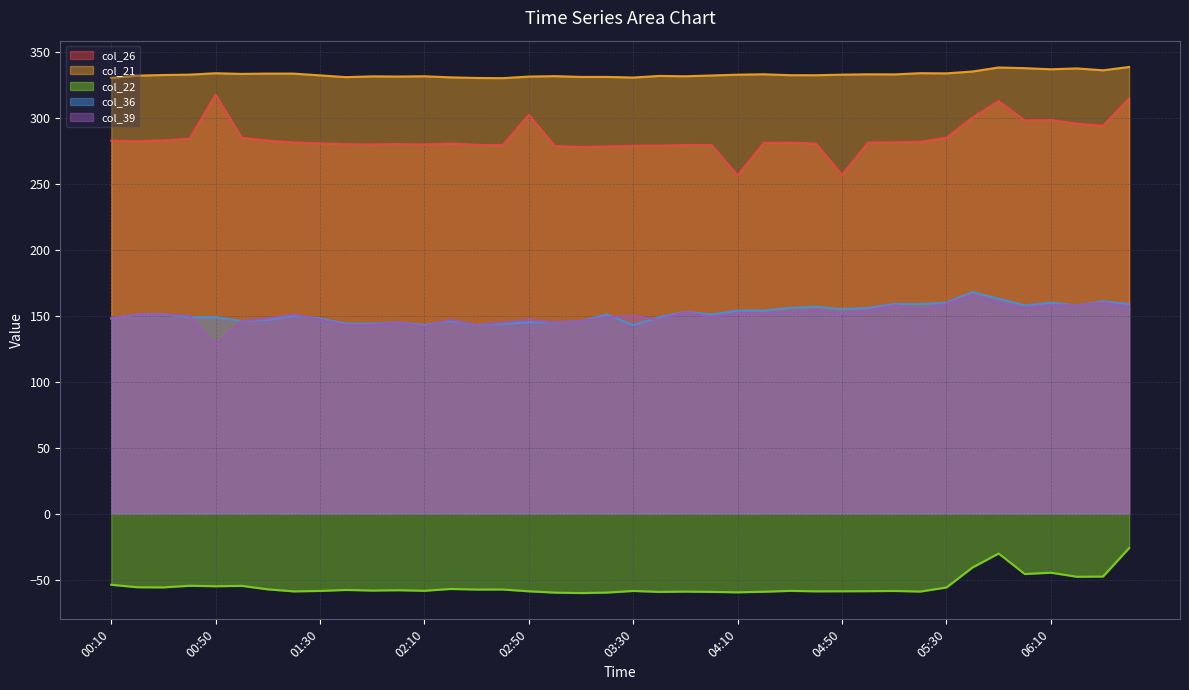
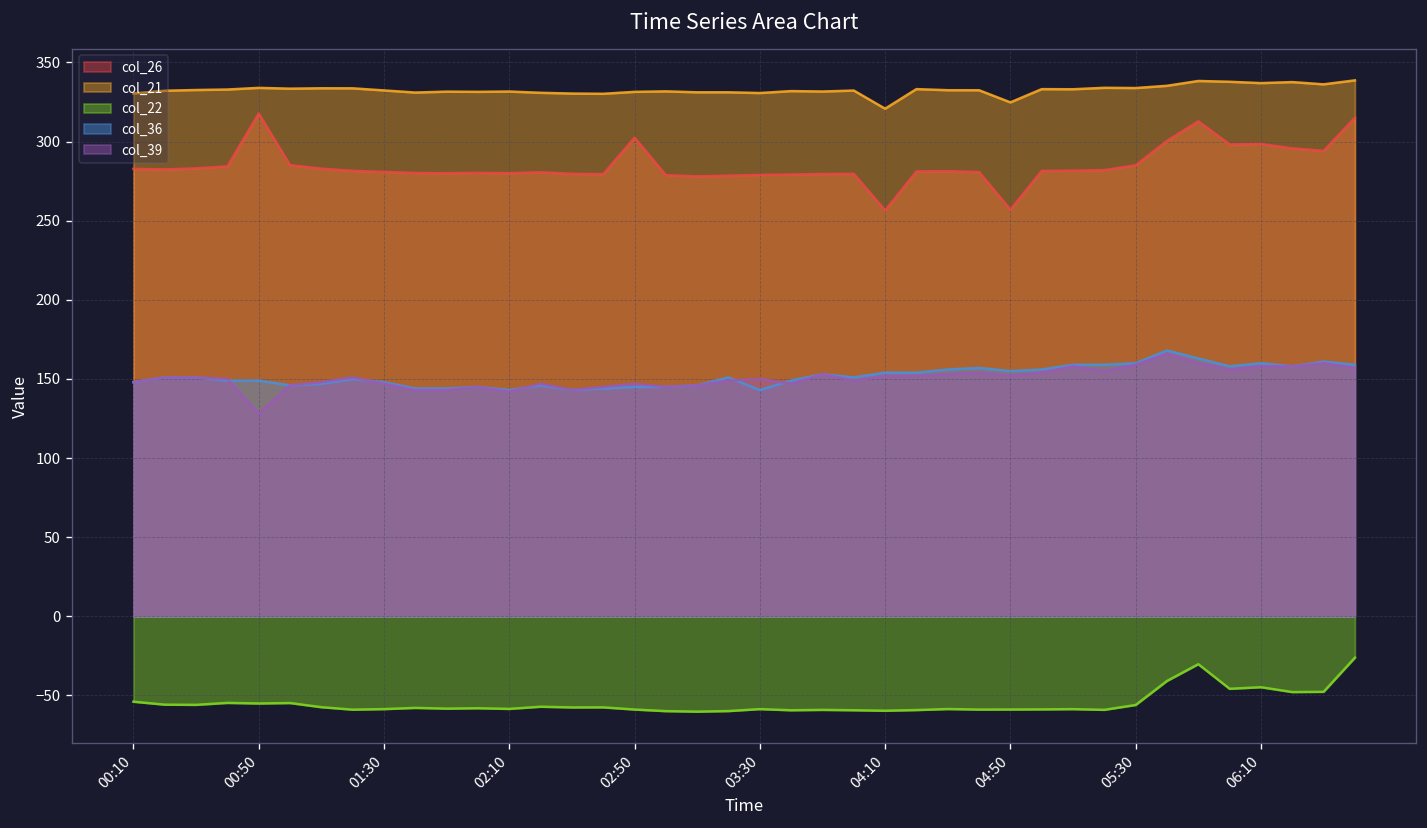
col_21, 04:10: 333 -> 321
col_21, 04:50: 333 -> 325
